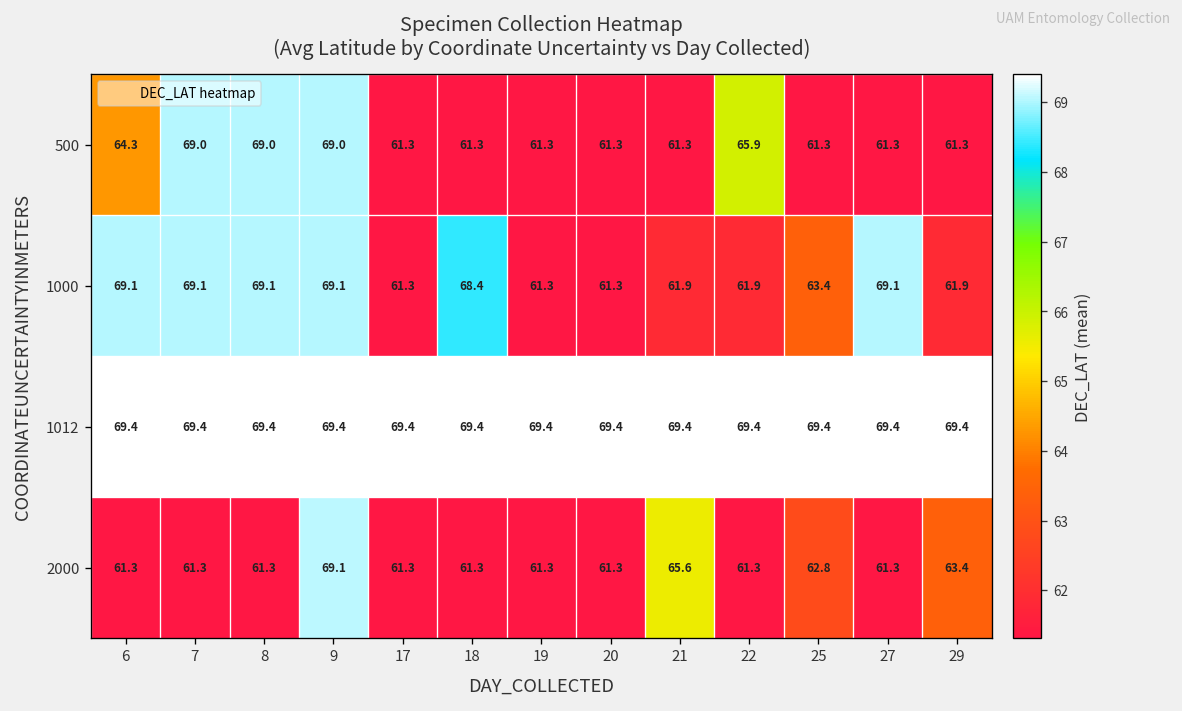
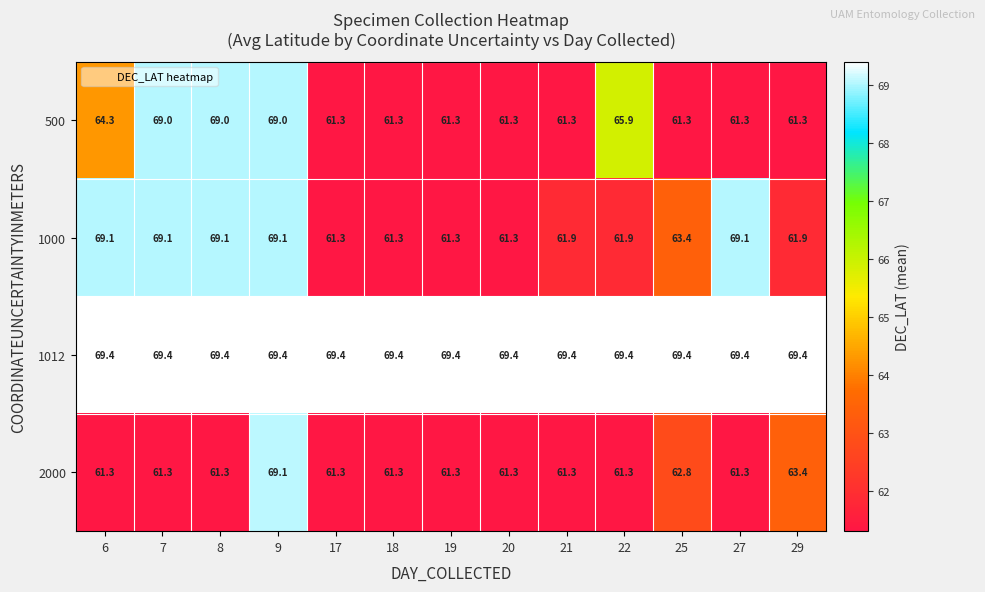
1000, 18: 68.4 -> 61.3
2000, 21: 65.6 -> 61.3
